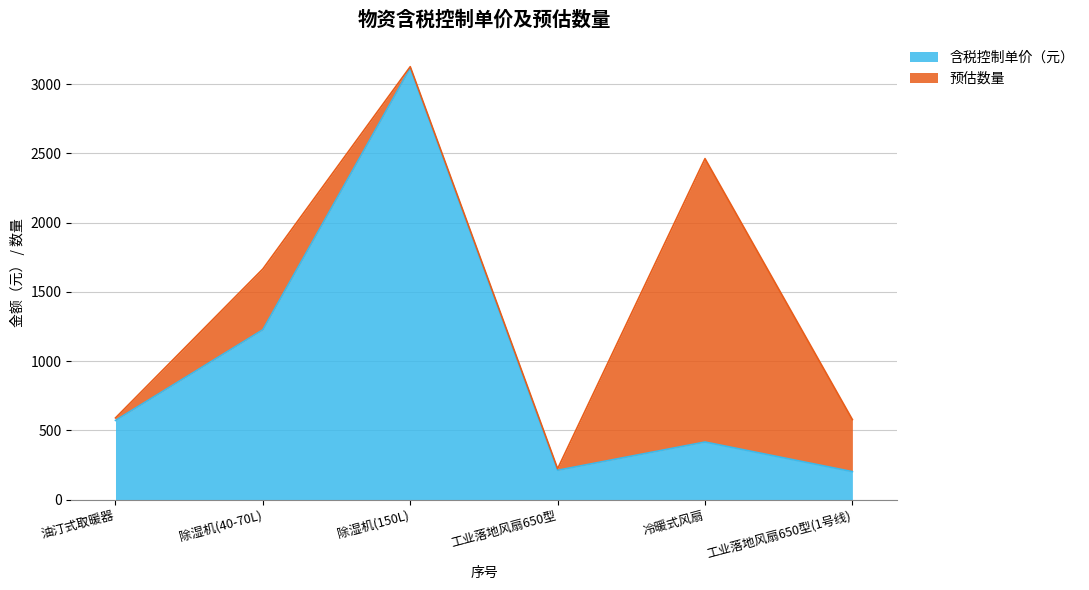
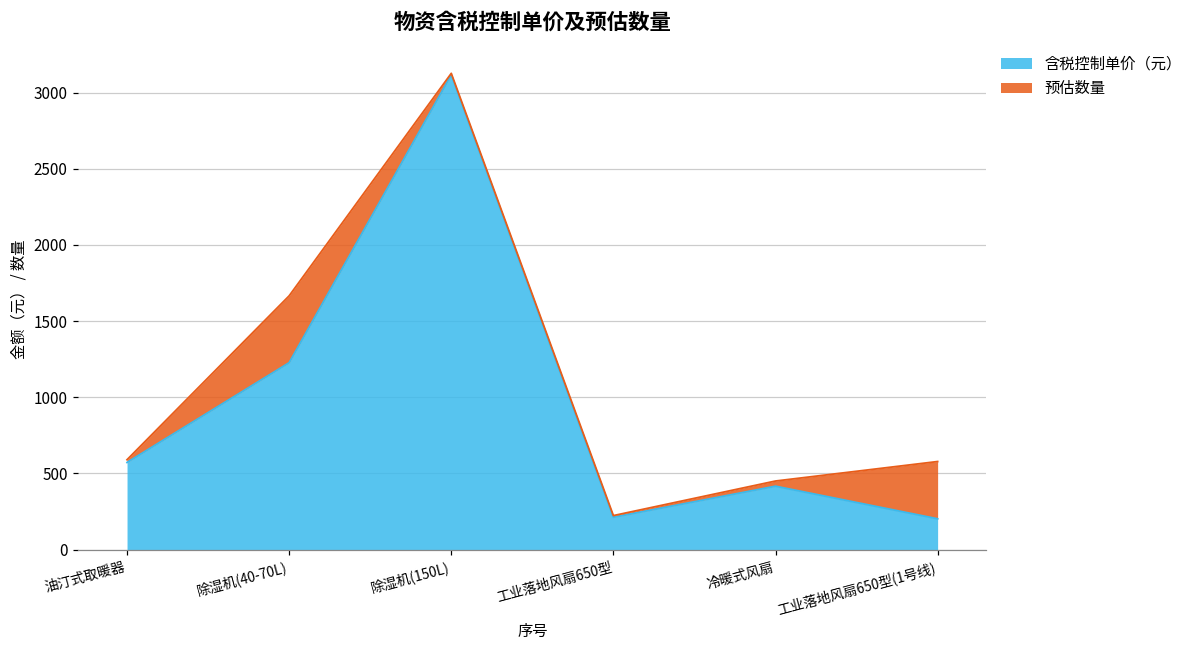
预估数量, 冷暖式风扇: 2050 -> 30
